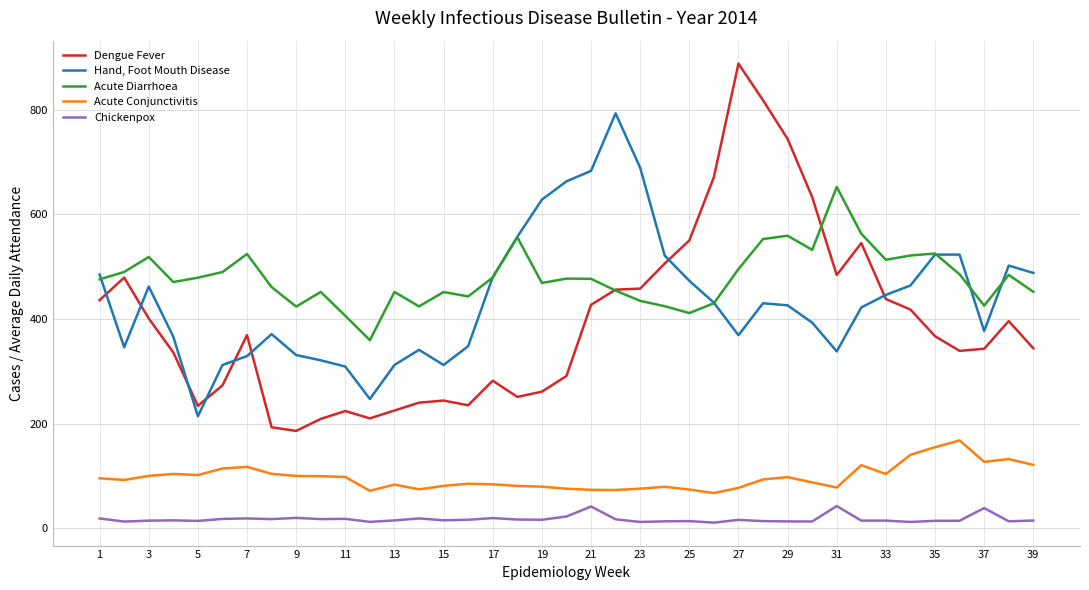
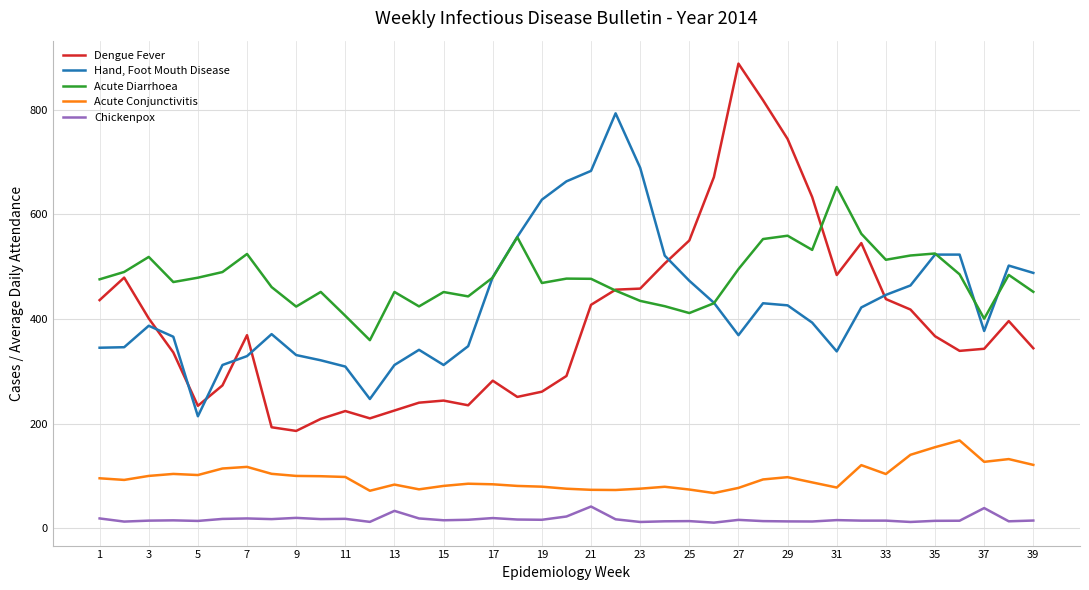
Hand, Foot Mouth Disease, 1: 490 -> 350
Hand, Foot Mouth Disease, 3: 460 -> 390
Chickenpox, 13: 20 -> 30
Chickenpox, 31: 40 -> 20
Acute Diarrhoea, 37: 430 -> 400
